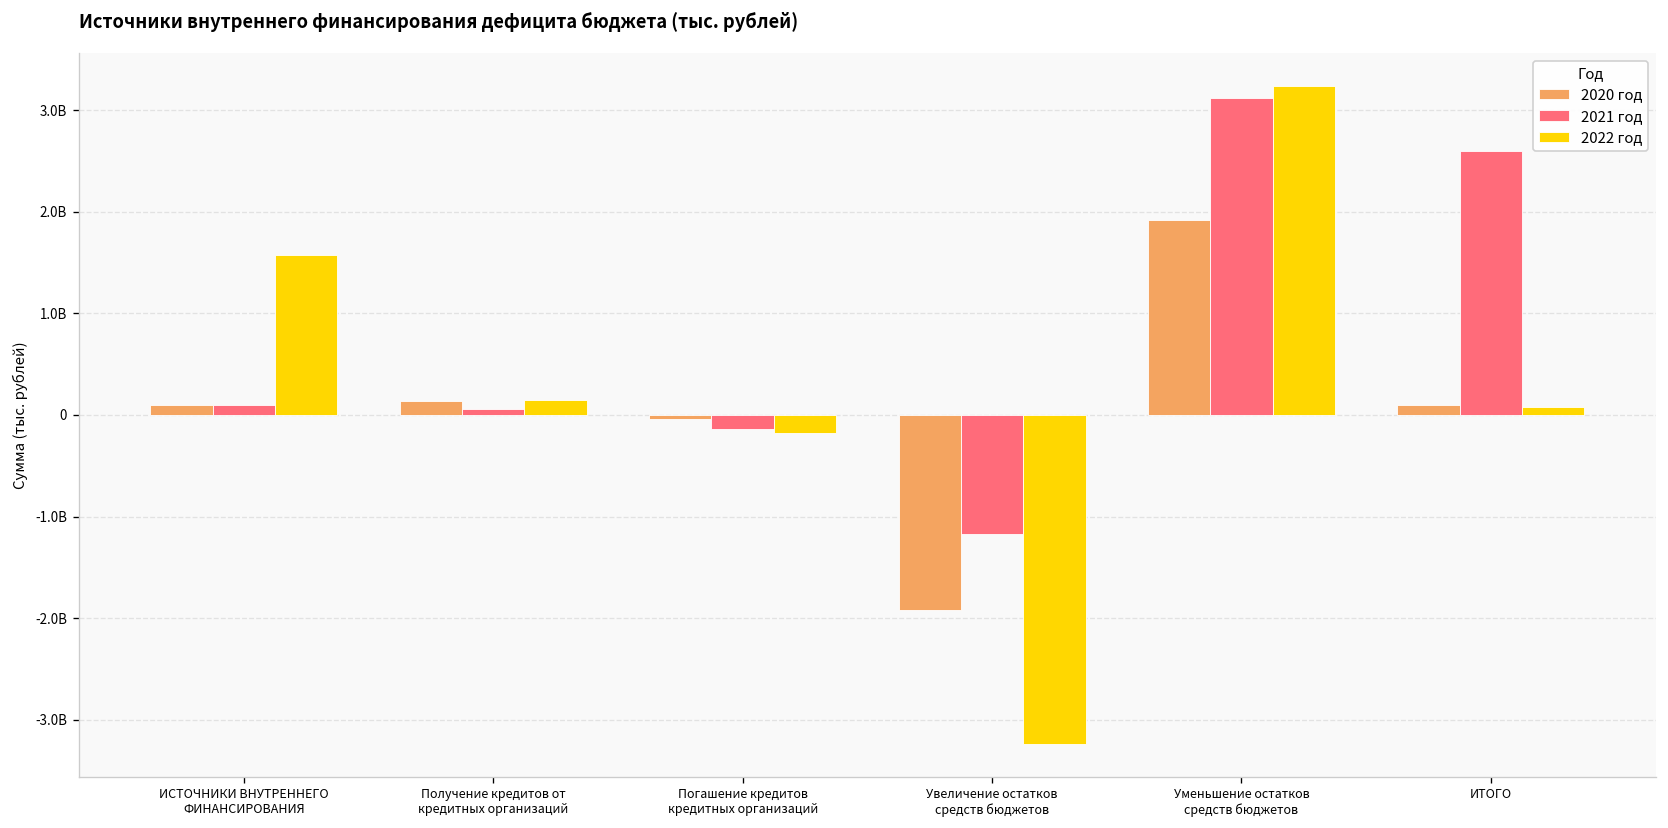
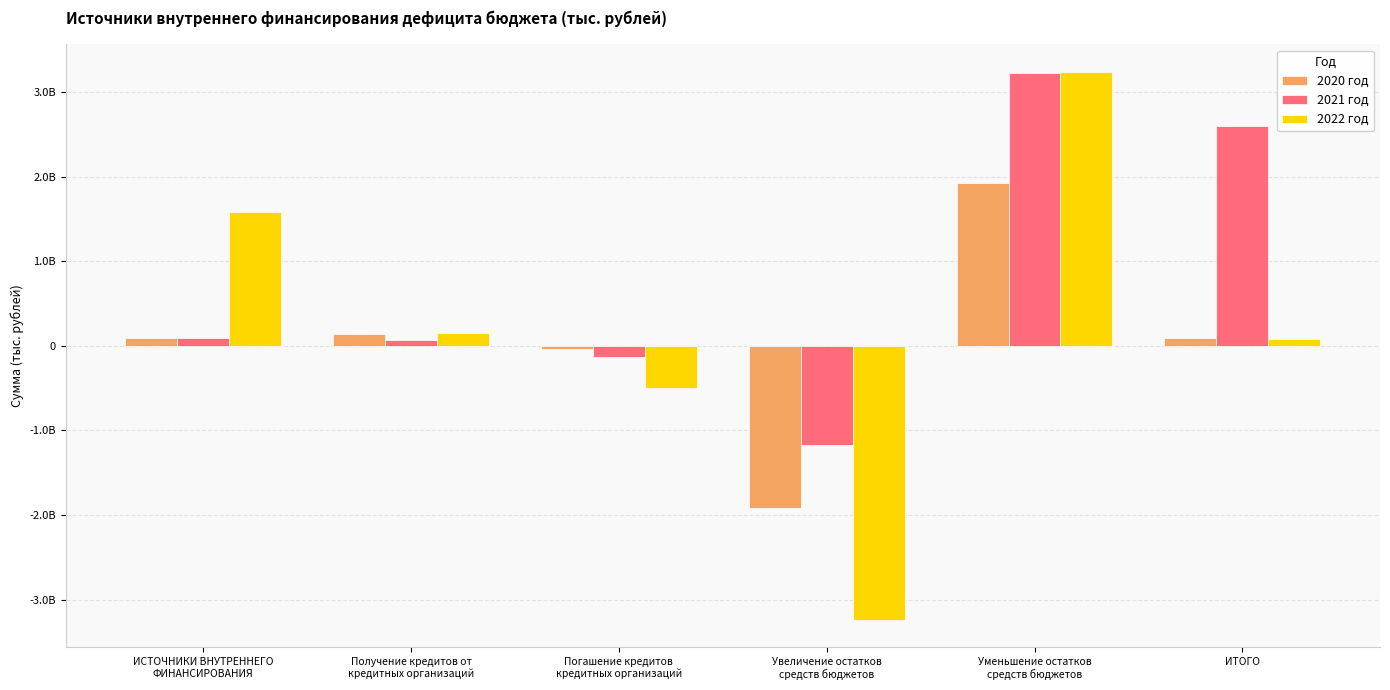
2022 год, Погашение кредитов кредитных организаций: -200000000 -> -500000000
2021 год, Уменьшение остатков средств бюджетов: 3100000000 -> 3200000000
